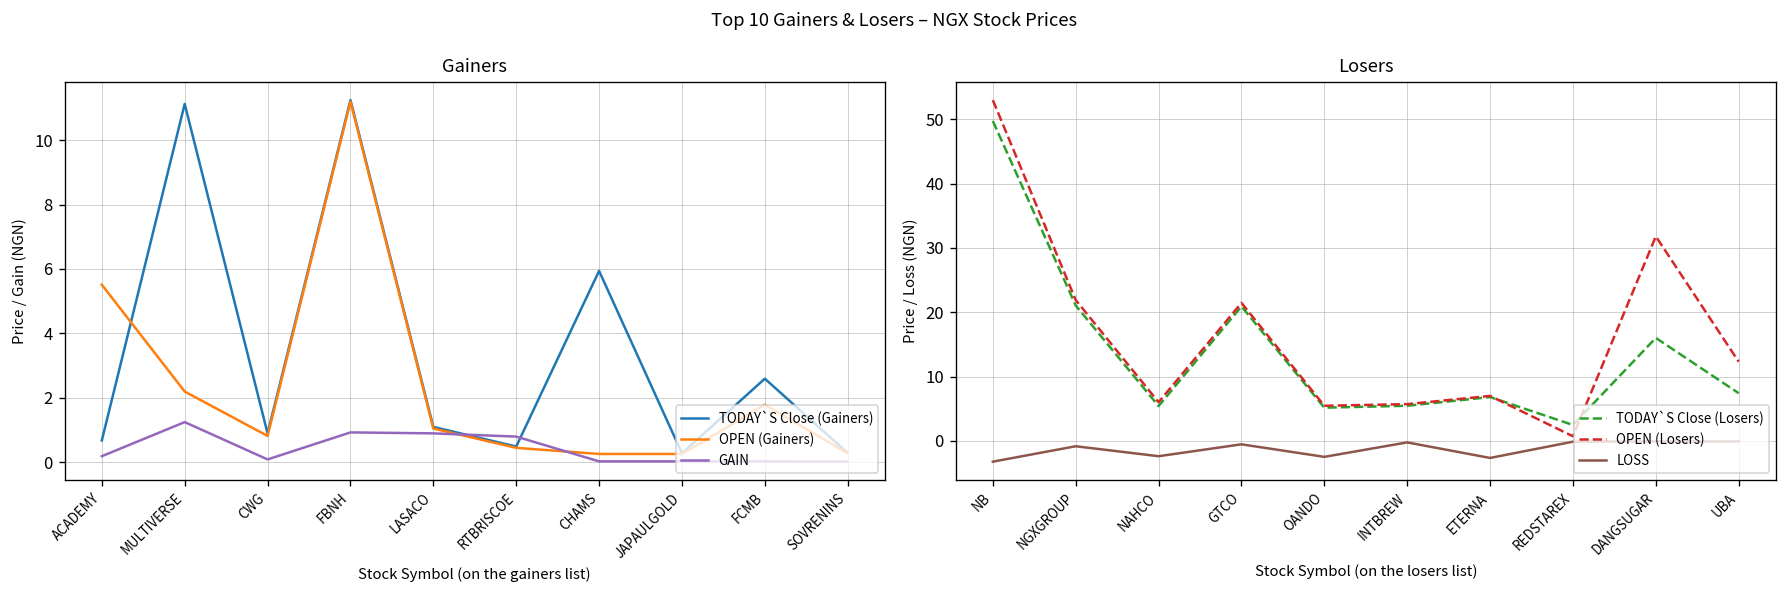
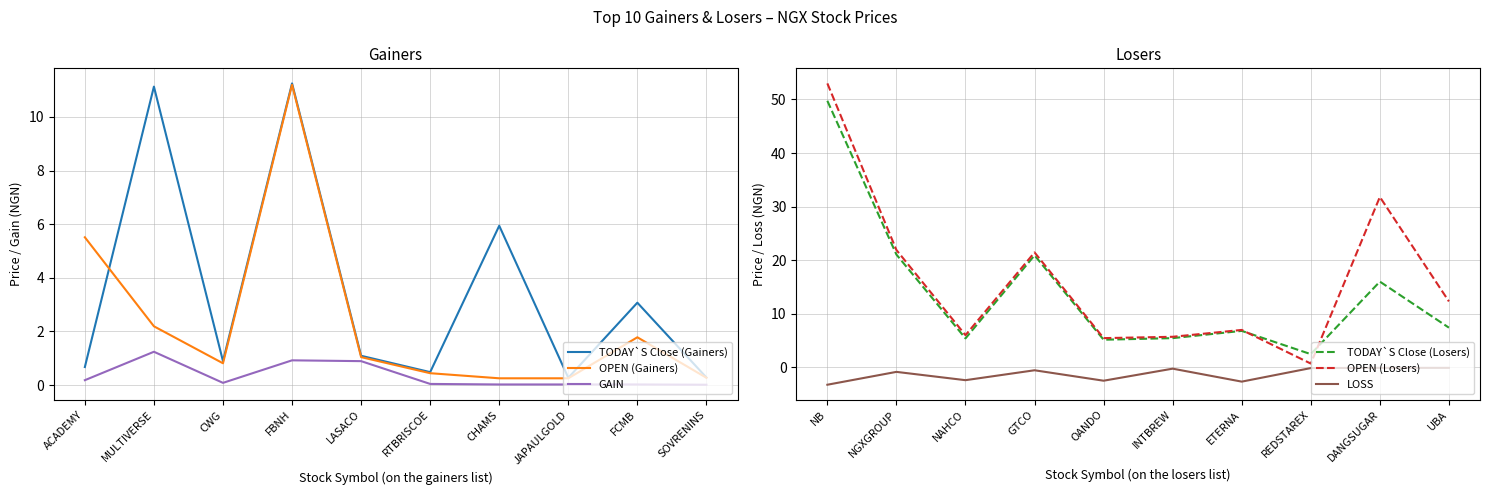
Gainers, GAIN, RTBRISCOE: 0.8 -> 0.0
Gainers, TODAY`S Close (Gainers), FCMB: 2.6 -> 3.1
